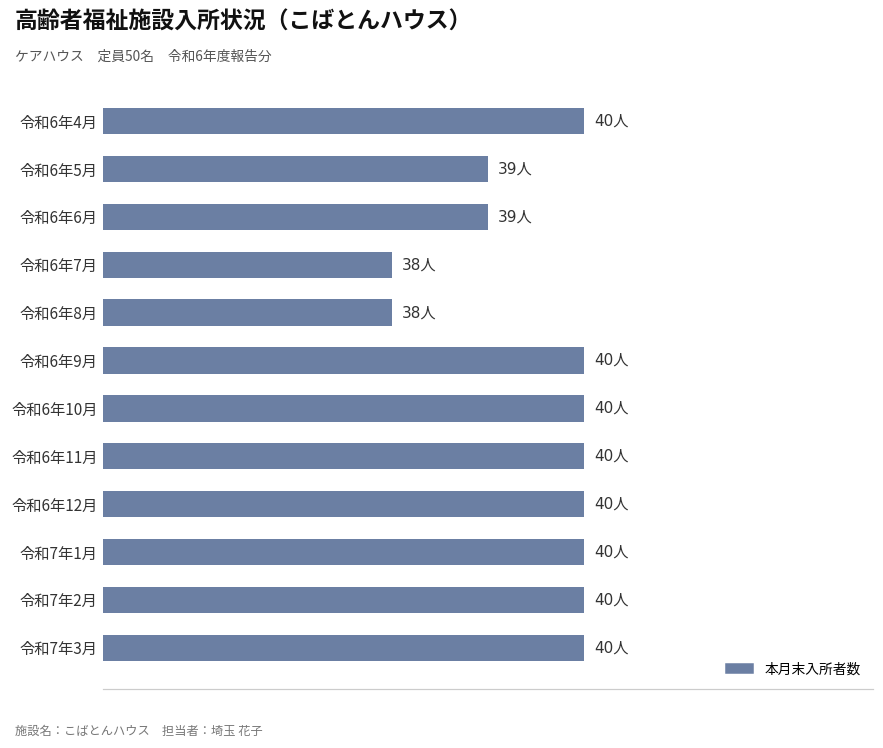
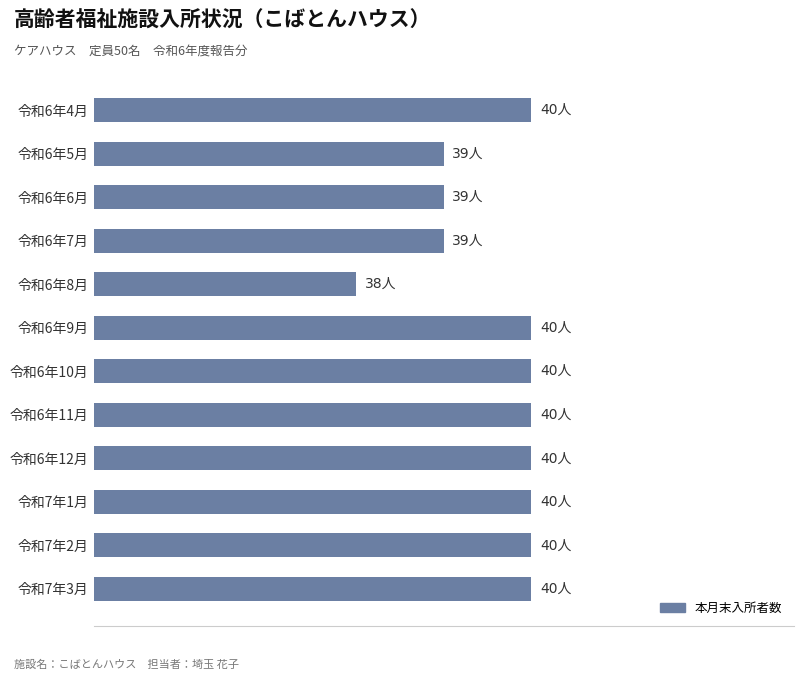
令和6年7月: 38人 -> 39人
